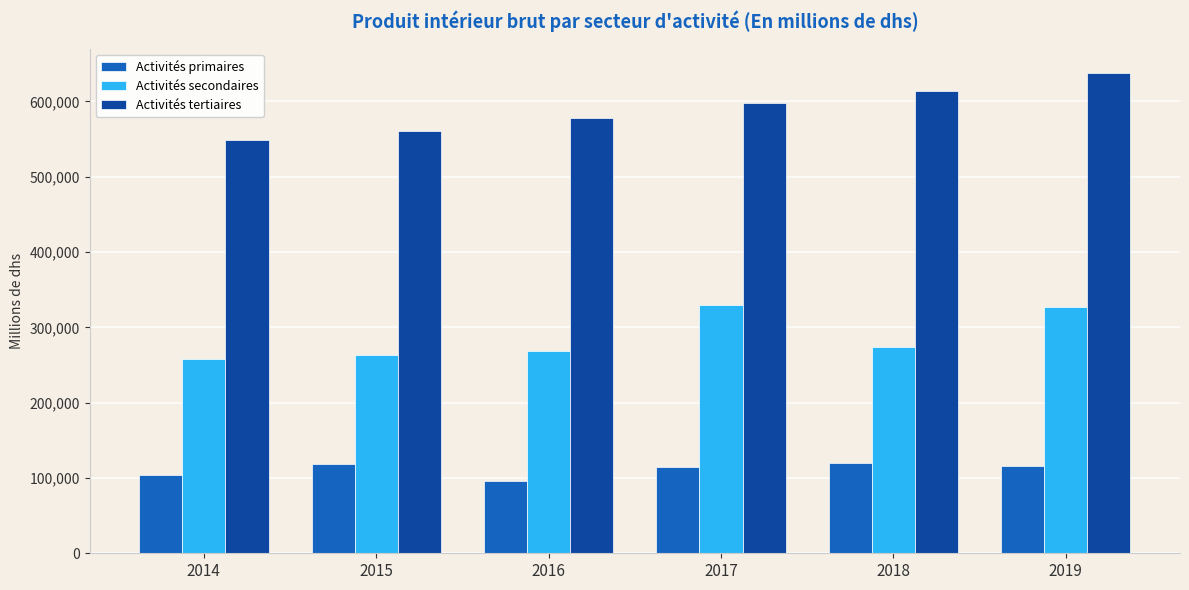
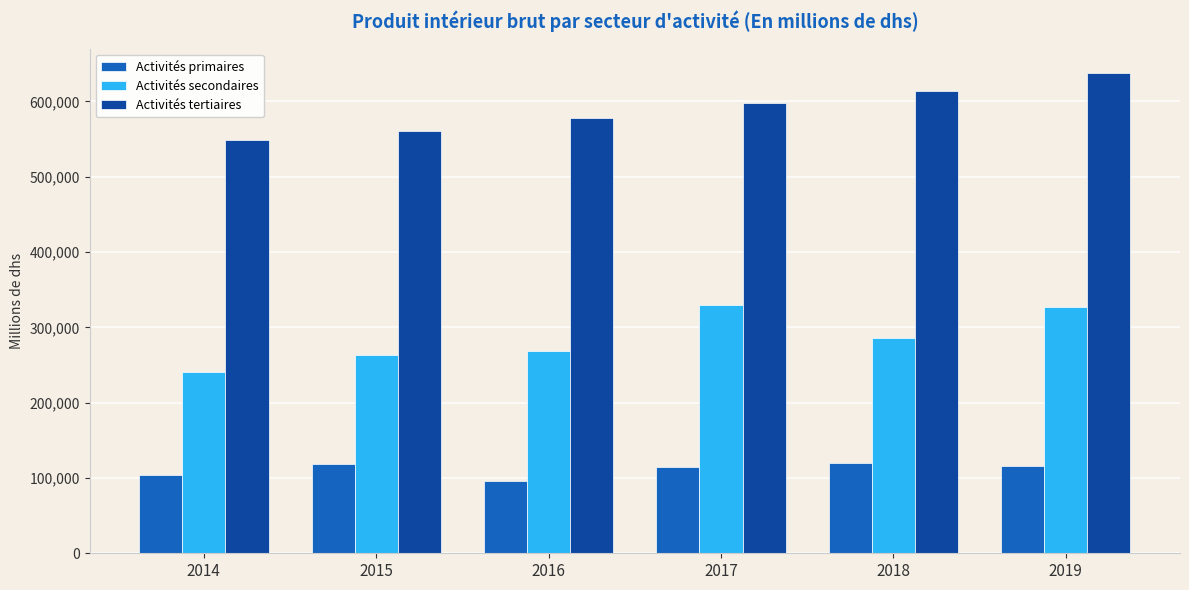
Activités secondaires, 2014: 260,000 -> 240,000
Activités secondaires, 2018: 270,000 -> 290,000
